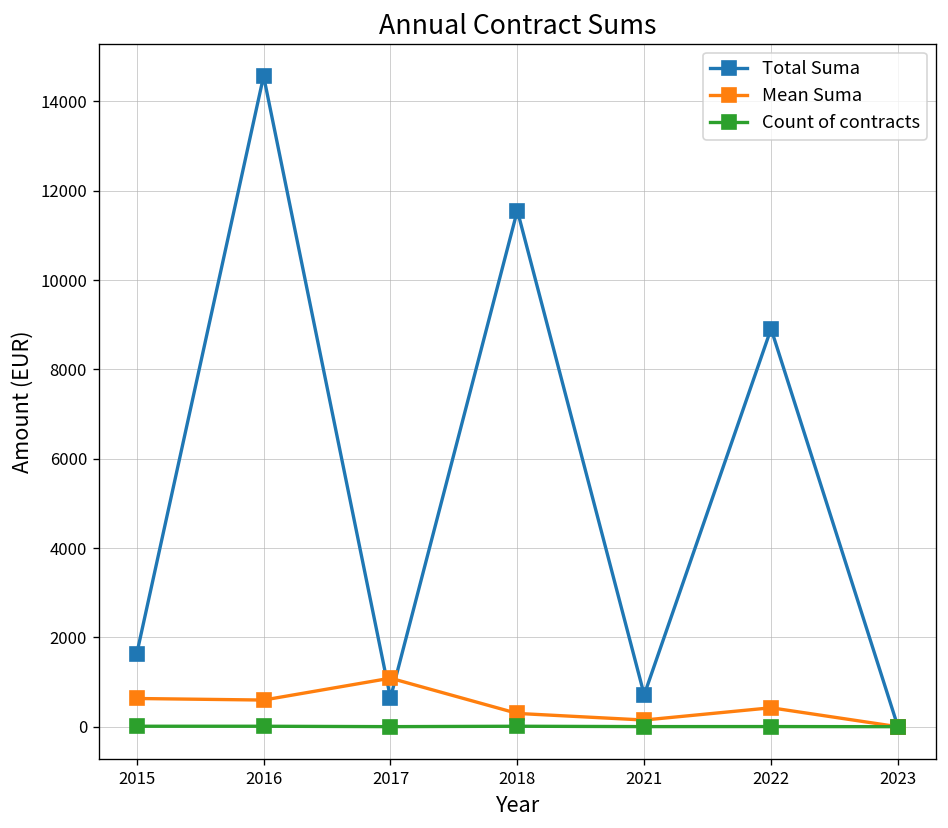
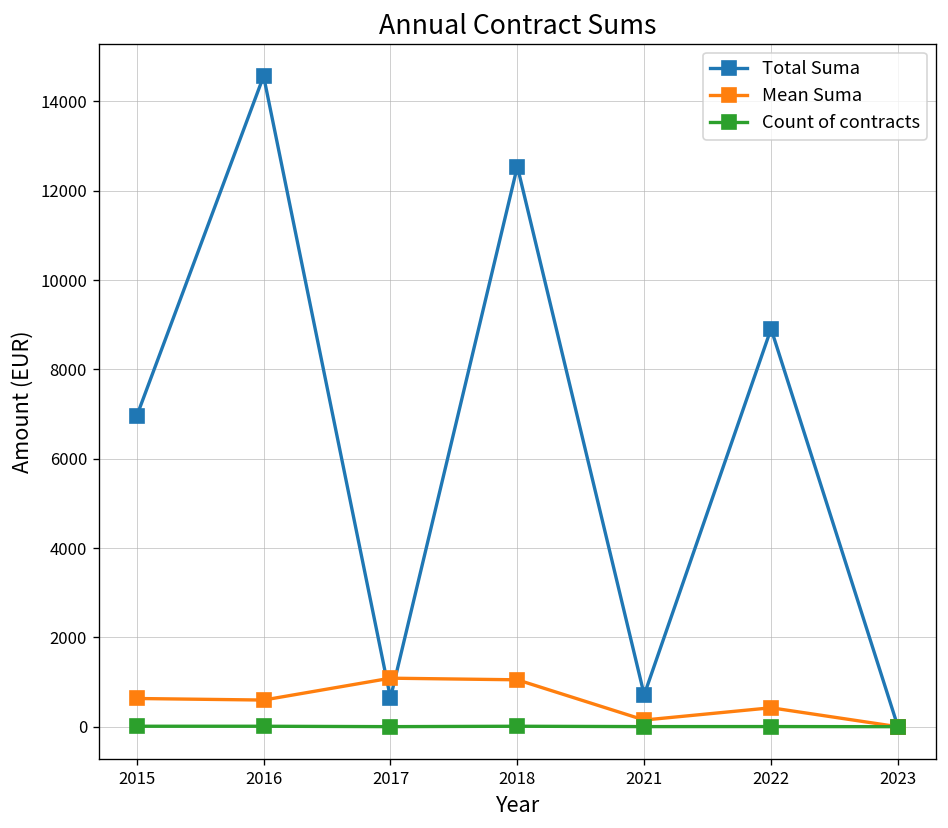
Total Suma, 2015: 1600 -> 7000
Total Suma, 2018: 11600 -> 12500
Mean Suma, 2018: 300 -> 1100
